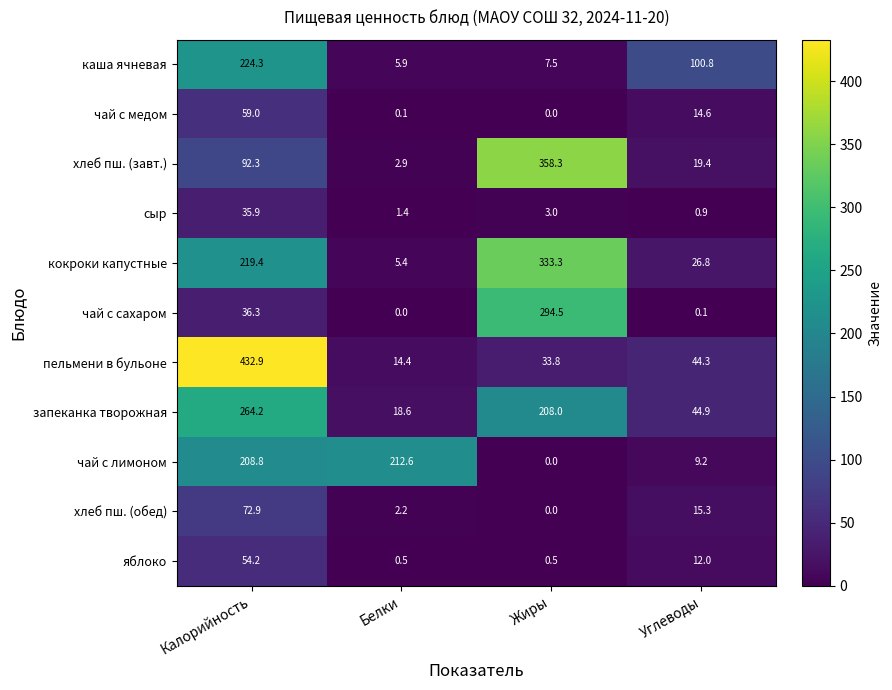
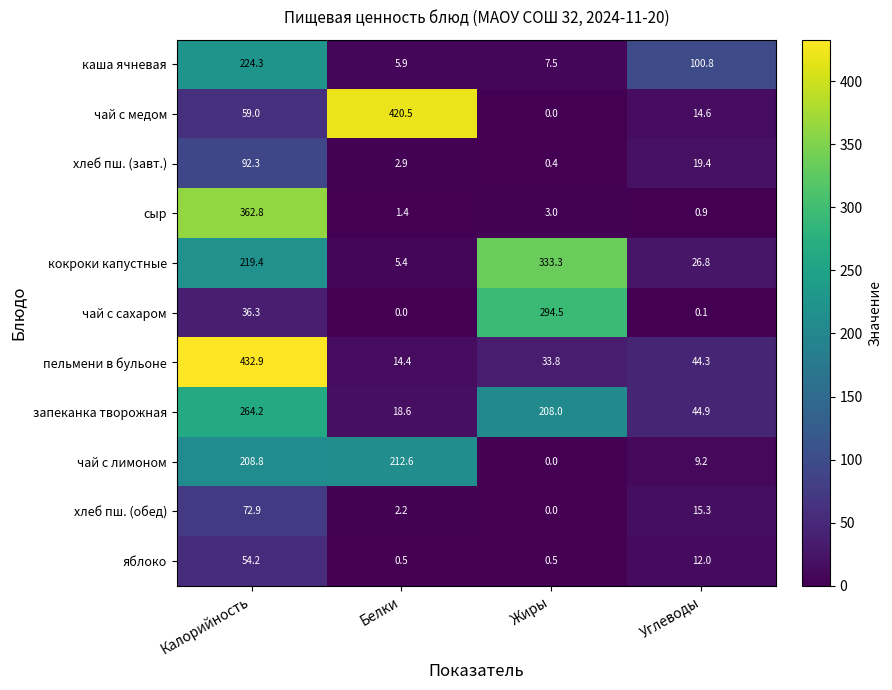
чай с медом, Белки: 0.1 -> 420.5
хлеб пш. (завт.), Жиры: 358.3 -> 0.4
сыр, Калорийность: 35.9 -> 362.8
